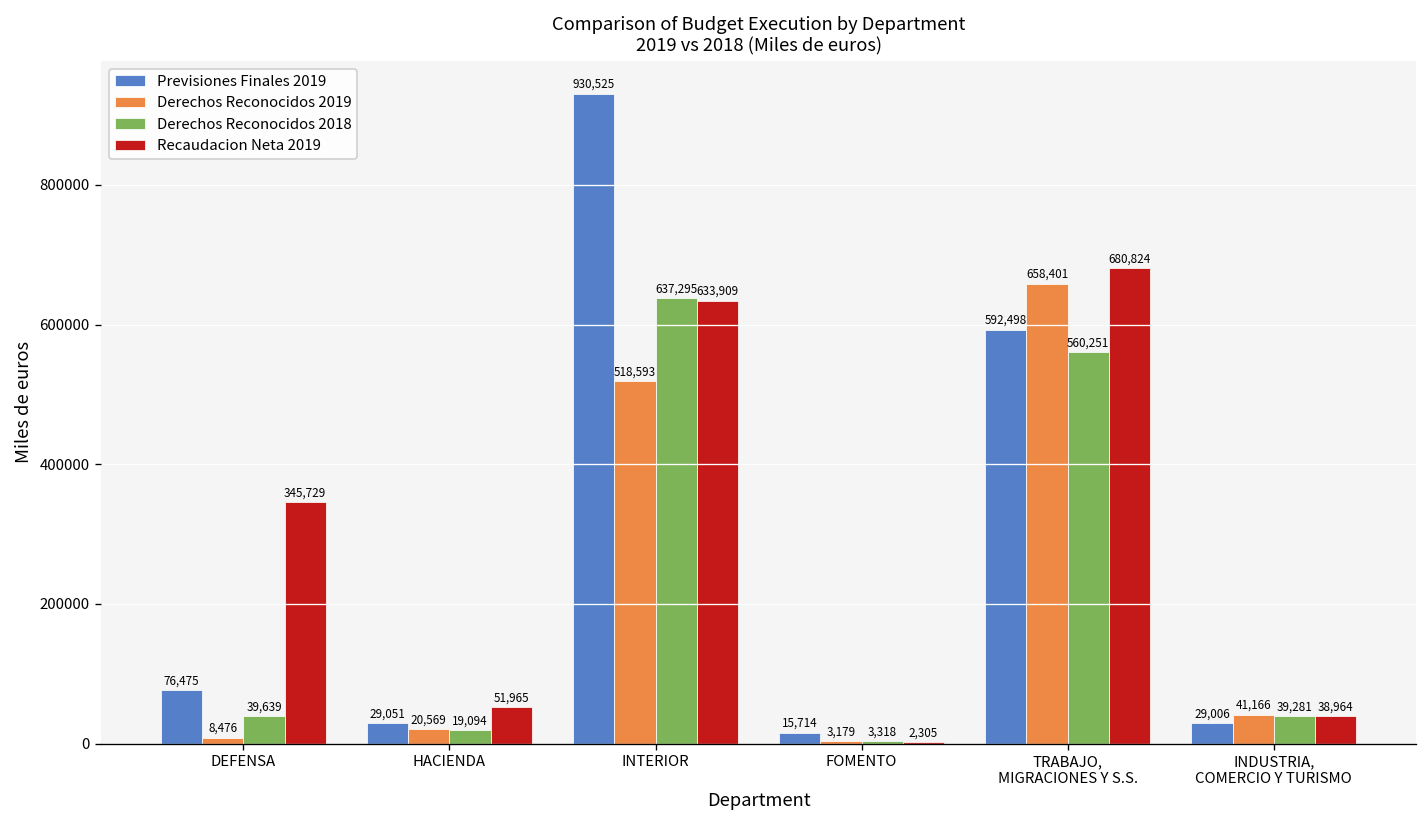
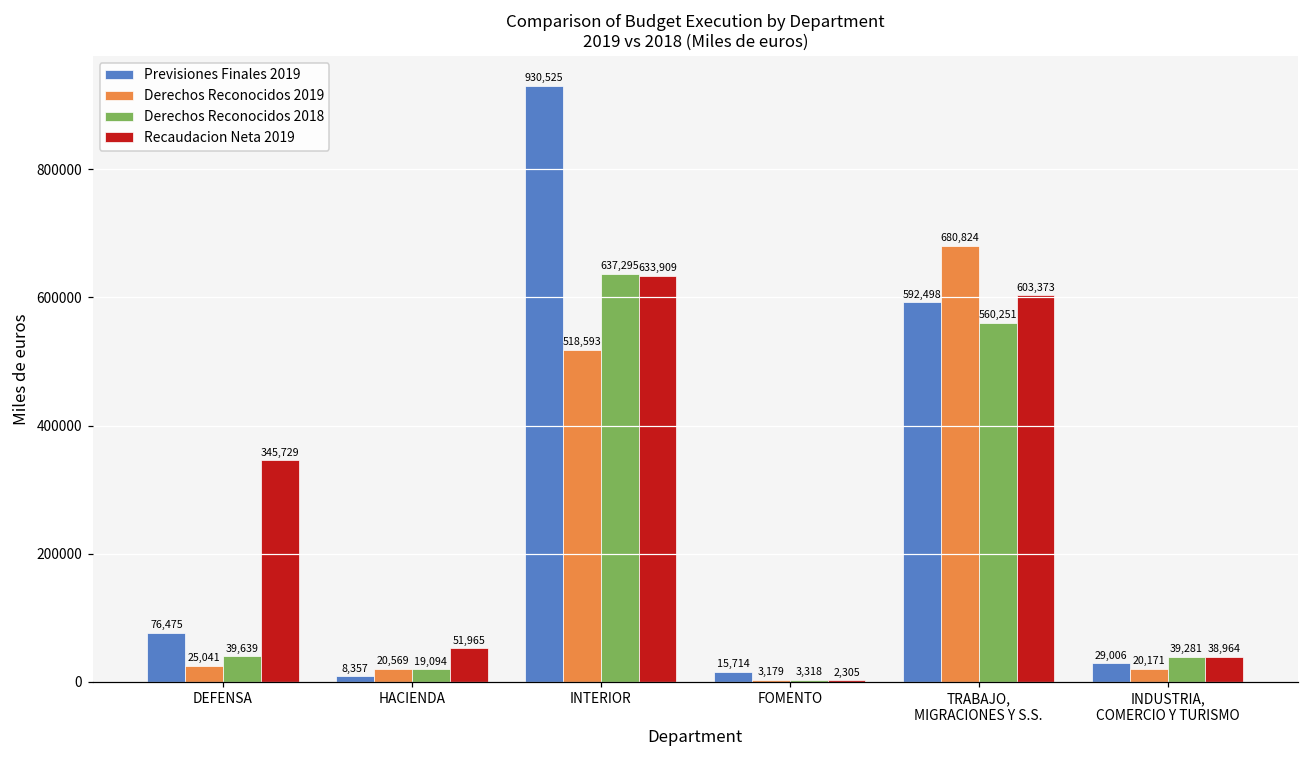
Derechos Reconocidos 2019, DEFENSA: 8,476 -> 25,041
Previsiones Finales 2019, HACIENDA: 29,051 -> 8,357
Derechos Reconocidos 2019, TRABAJO, MIGRACIONES Y S.S.: 658,401 -> 680,824
Recaudacion Neta 2019, TRABAJO, MIGRACIONES Y S.S.: 680,824 -> 603,373
Derechos Reconocidos 2019, INDUSTRIA, COMERCIO Y TURISMO: 41,166 -> 20,171
